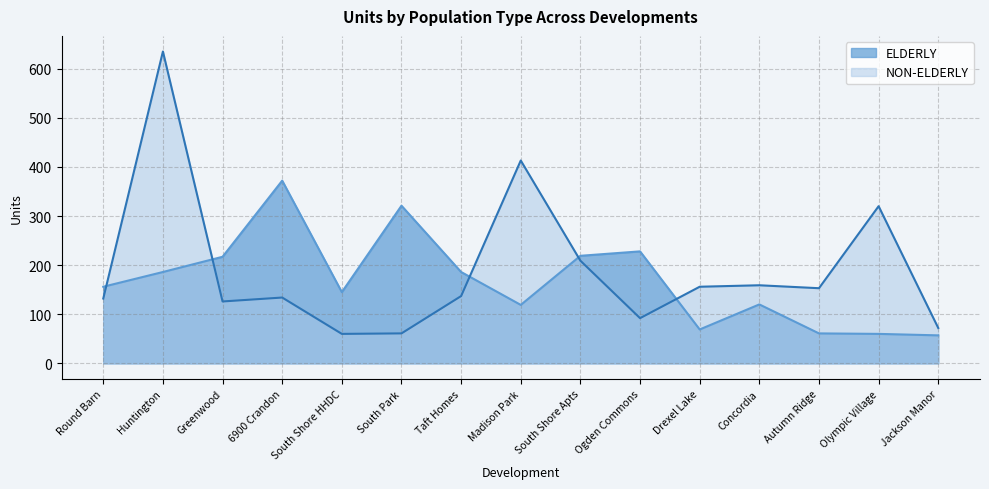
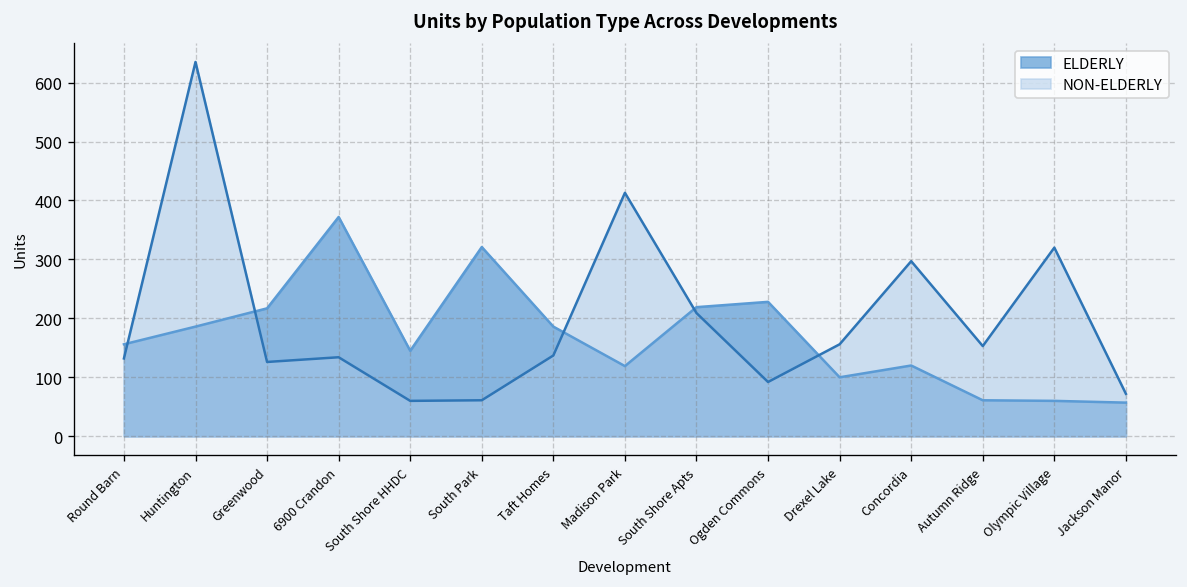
ELDERLY, Drexel Lake: 70 -> 100
NON-ELDERLY, Concordia: 160 -> 300
